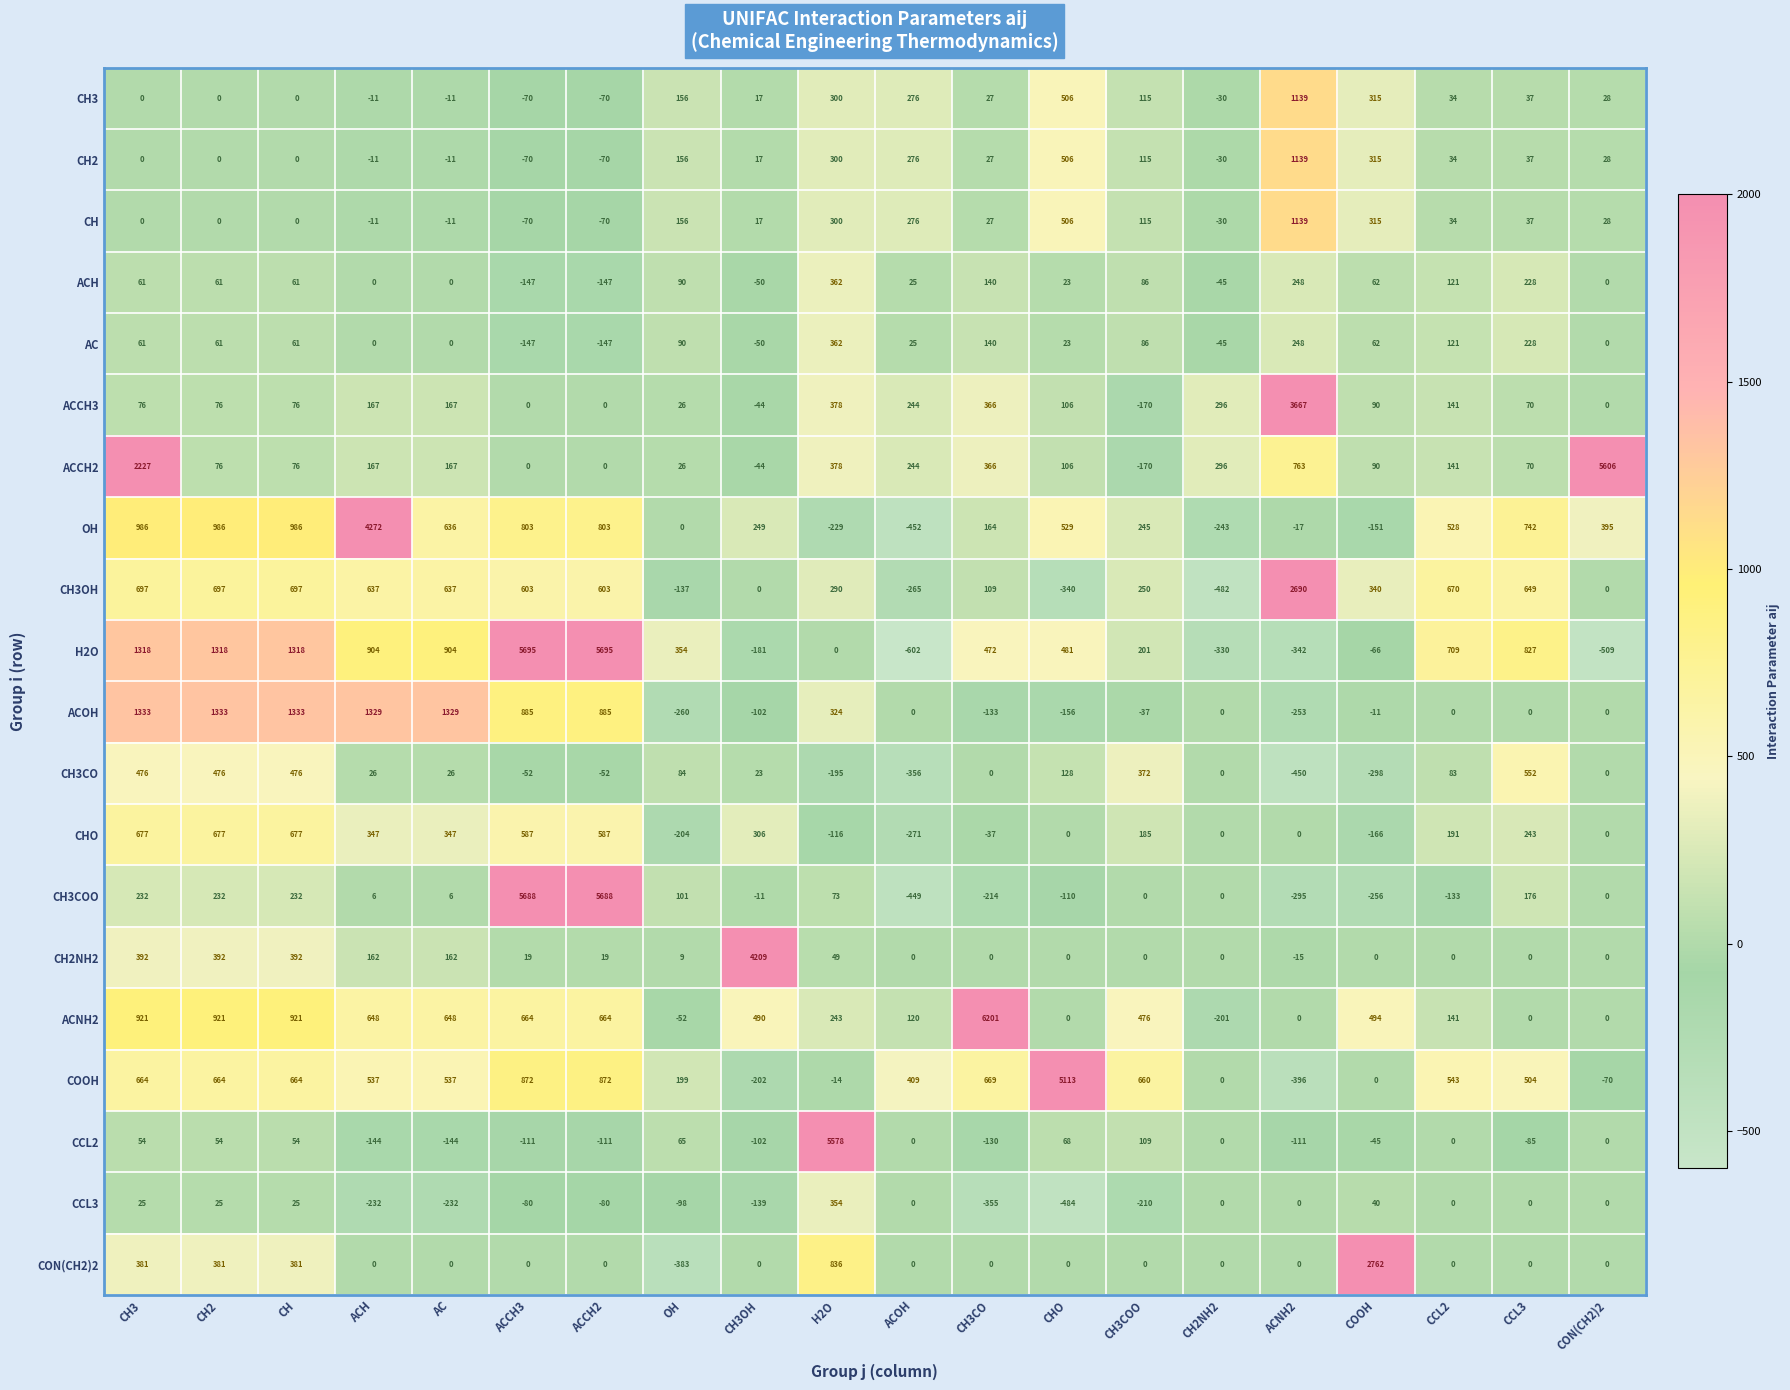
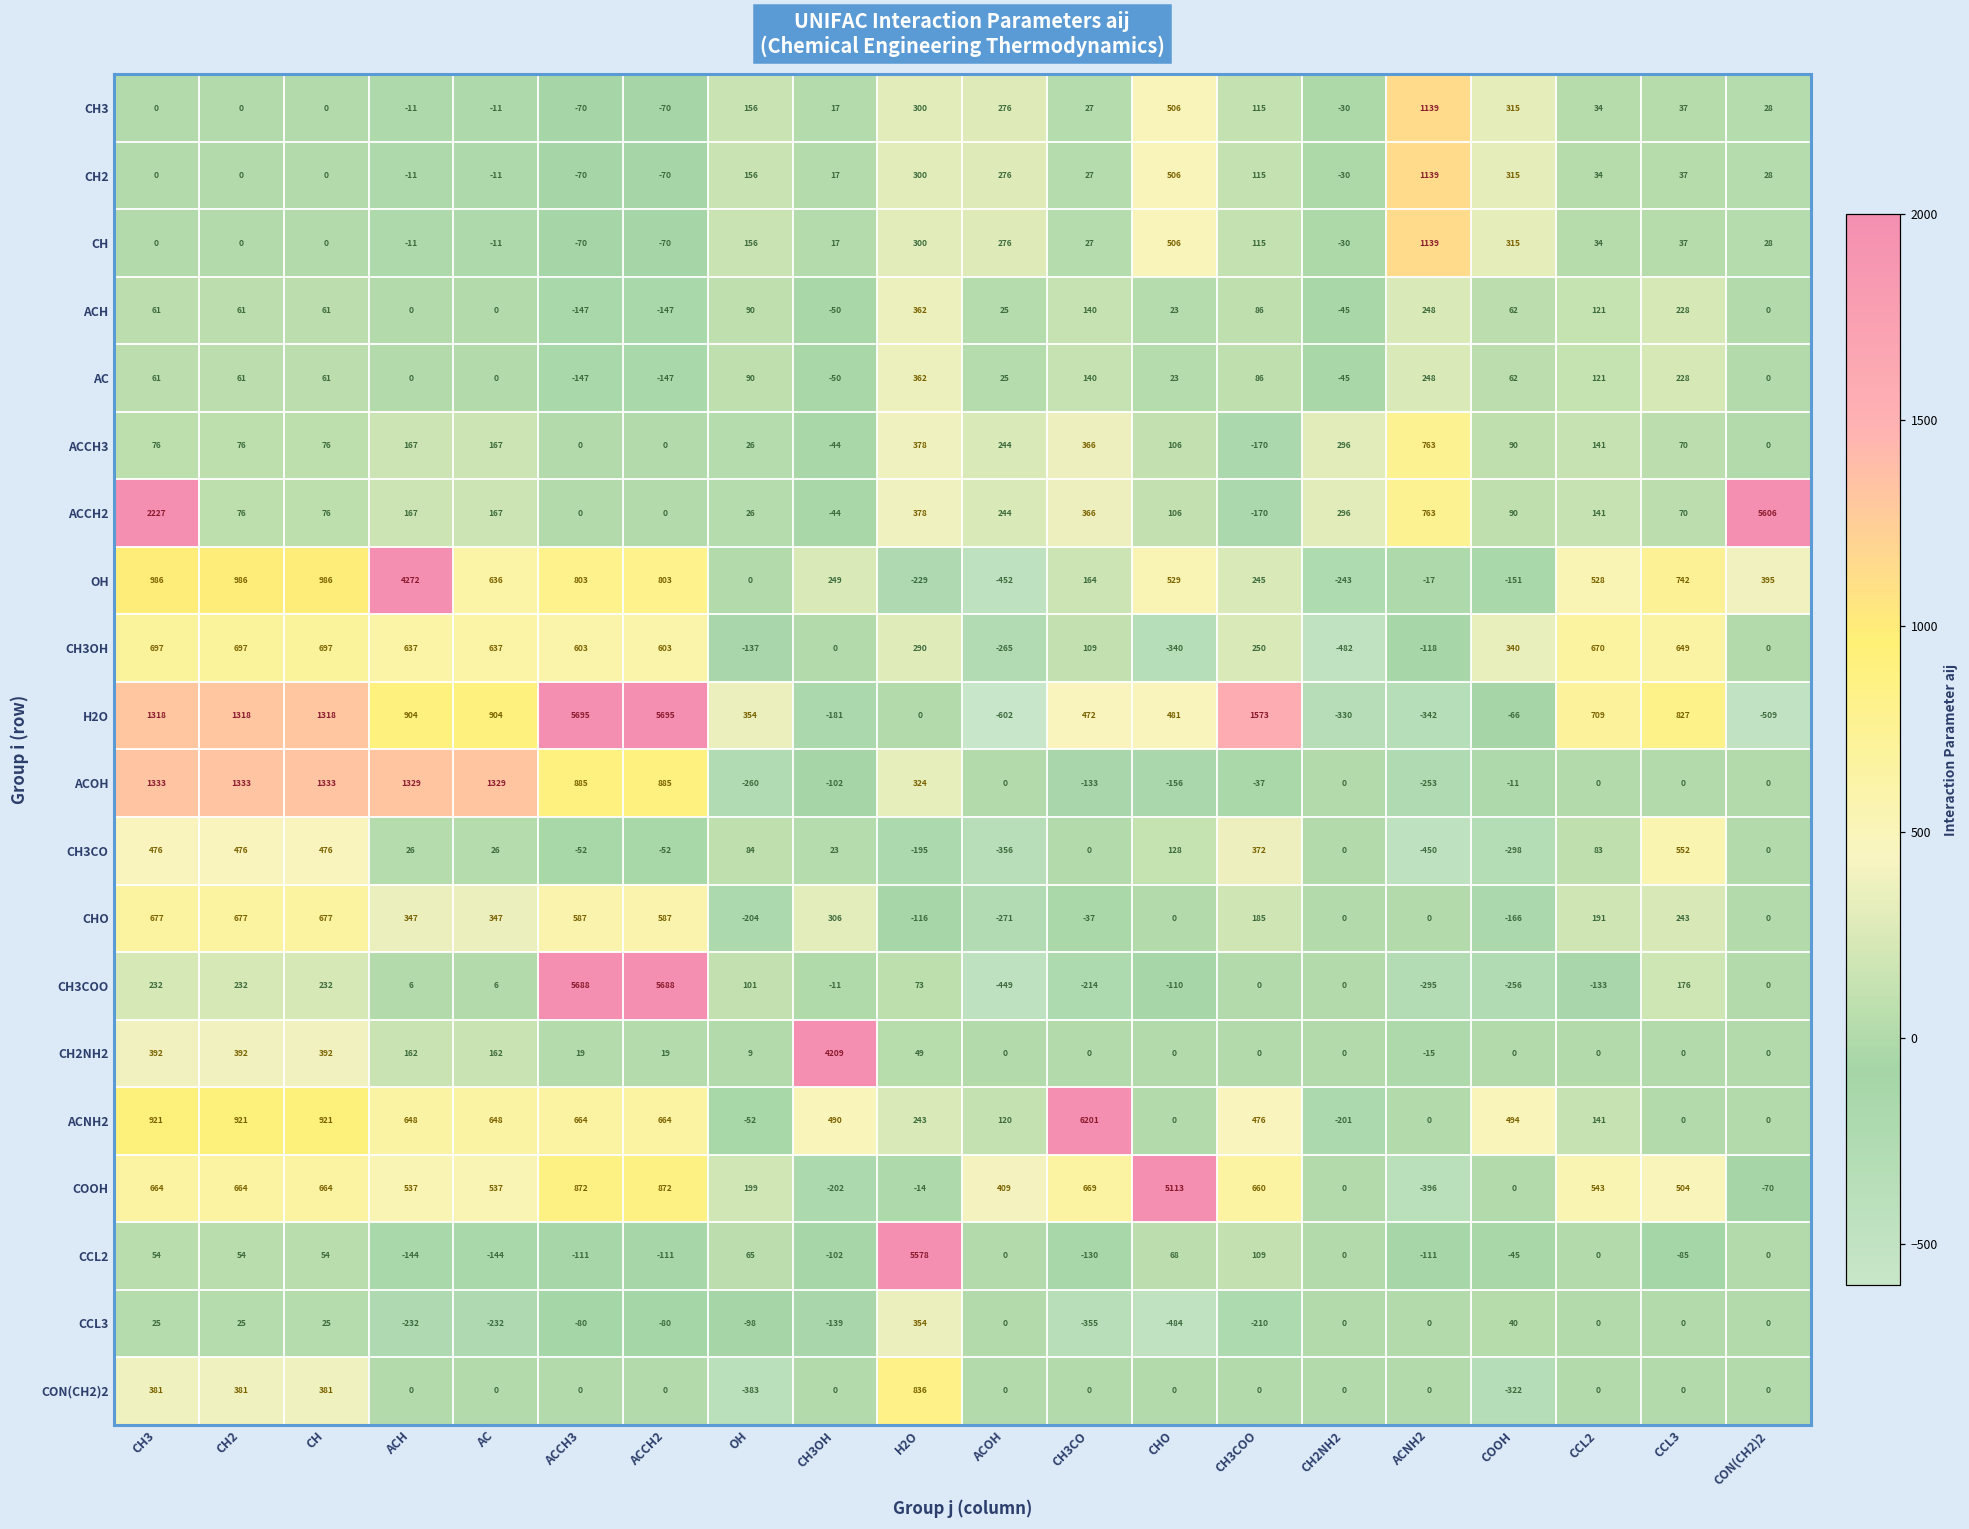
ACCH3, ACNH2: 3667 -> 763
CH3OH, ACNH2: 2690 -> -118
H2O, CH3COO: 201 -> 1573
CON(CH2)2, COOH: 2762 -> -322
